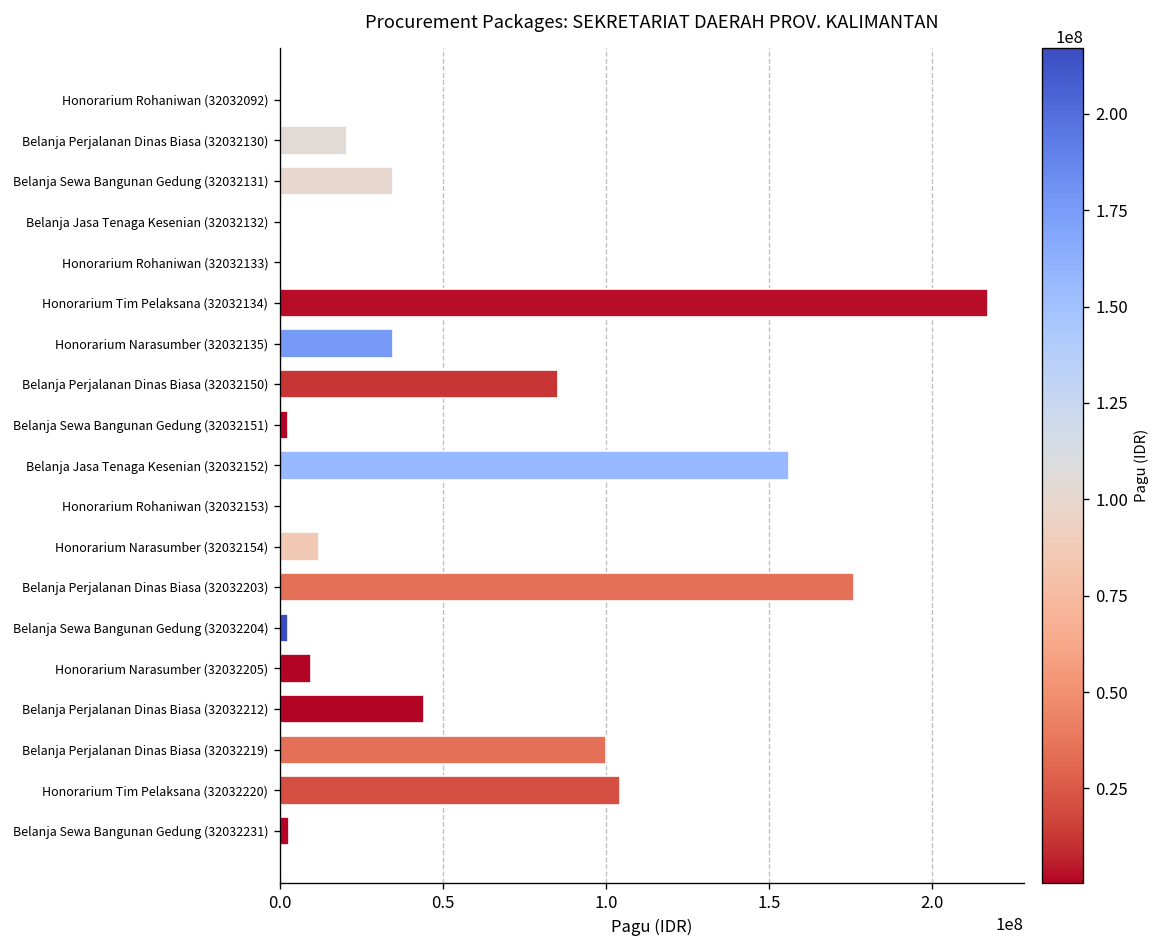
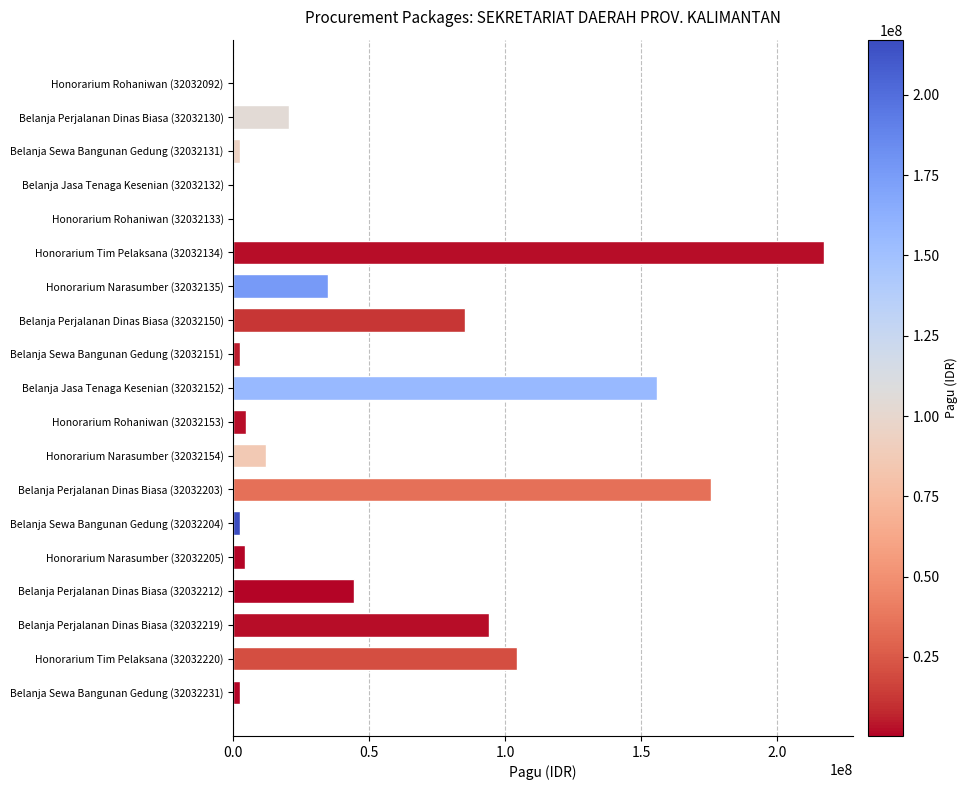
Belanja Sewa Bangunan Gedung (32032131): 35000000 -> 3000000
Honorarium Rohaniwan (32032153): 0 -> 5000000
Honorarium Narasumber (32032205): 10000000 -> 4000000
Belanja Perjalanan Dinas Biasa (32032219): 100000000 -> 94000000
